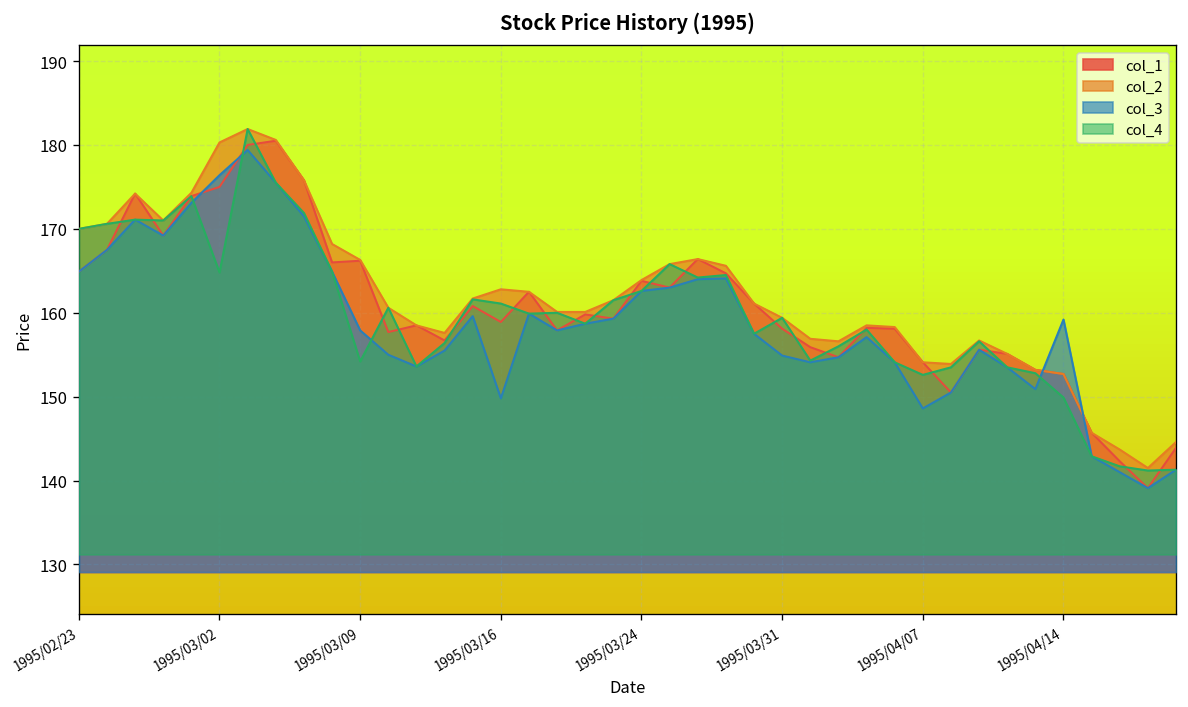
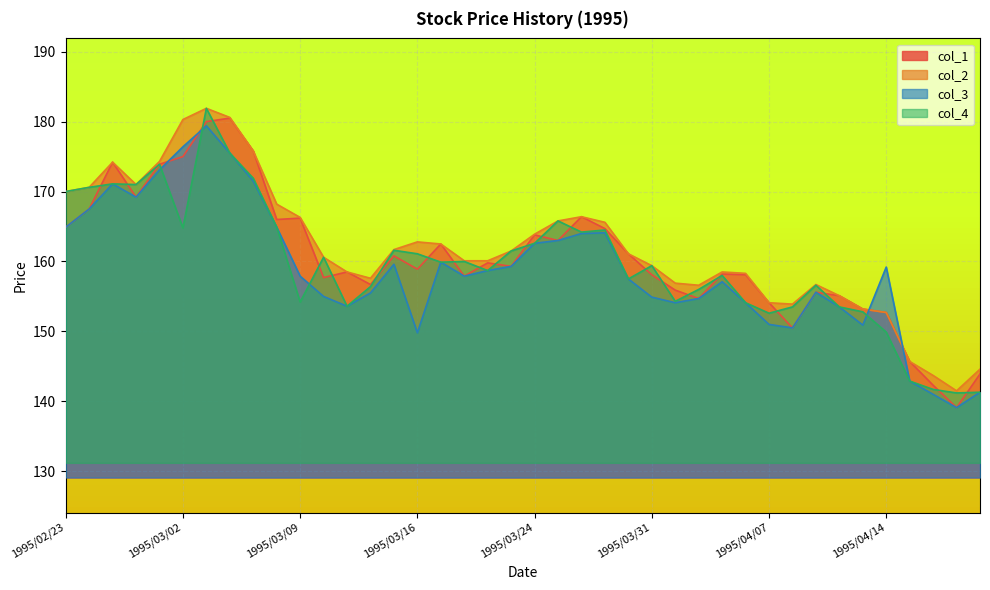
col_3, 1995/04/07: 149 -> 151
